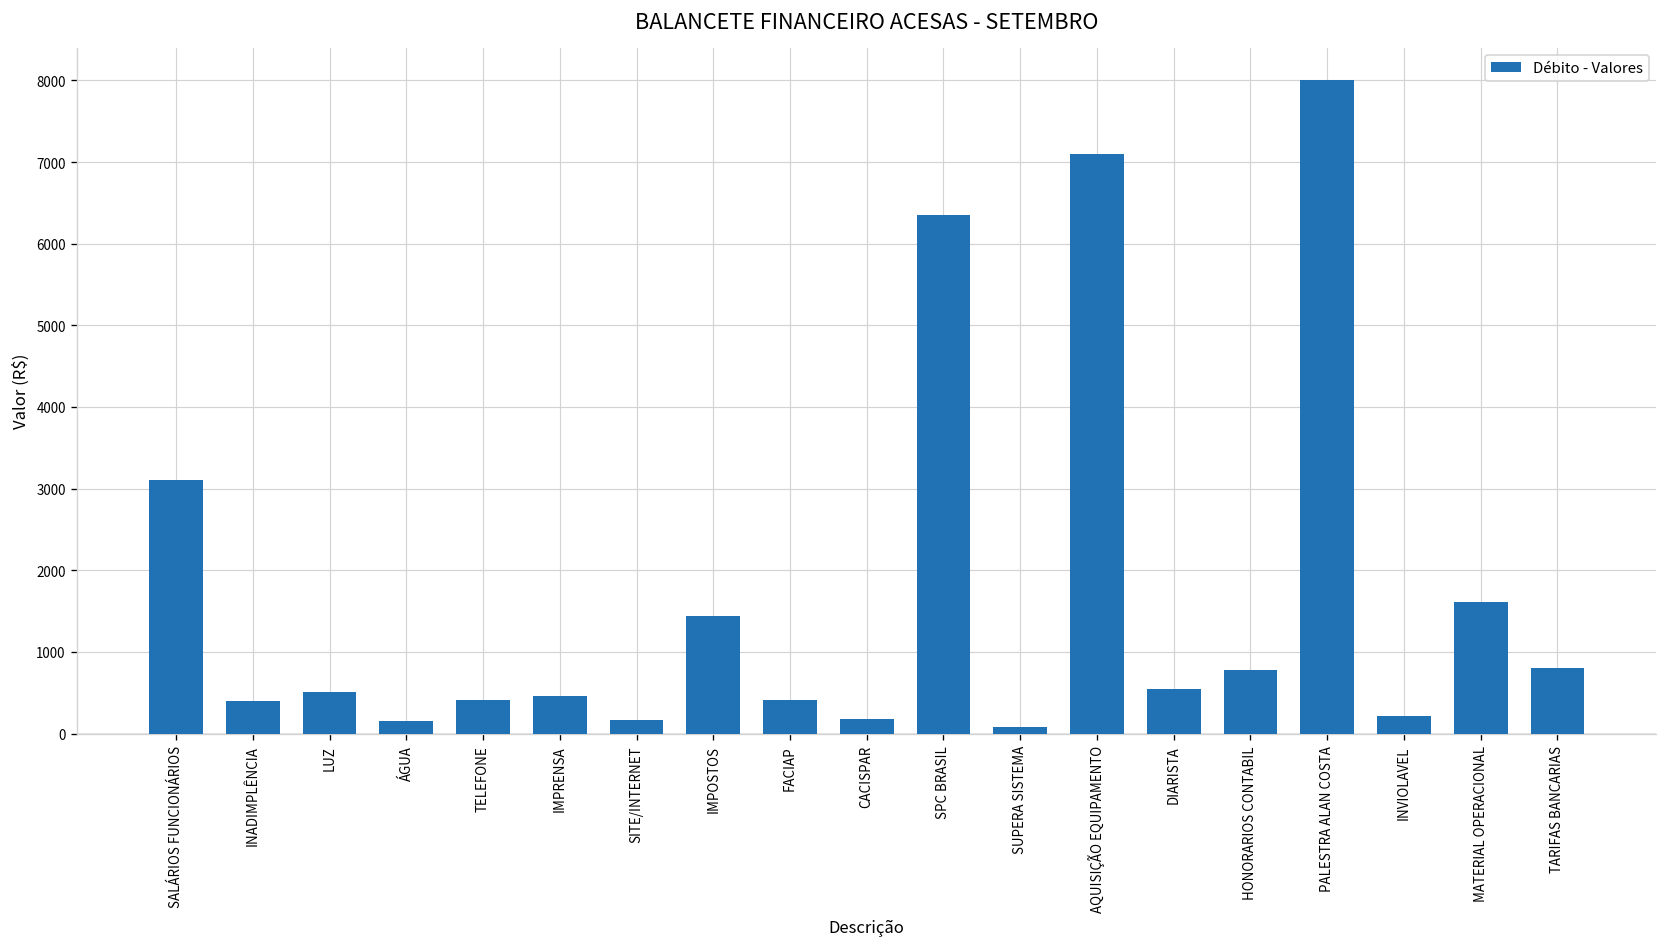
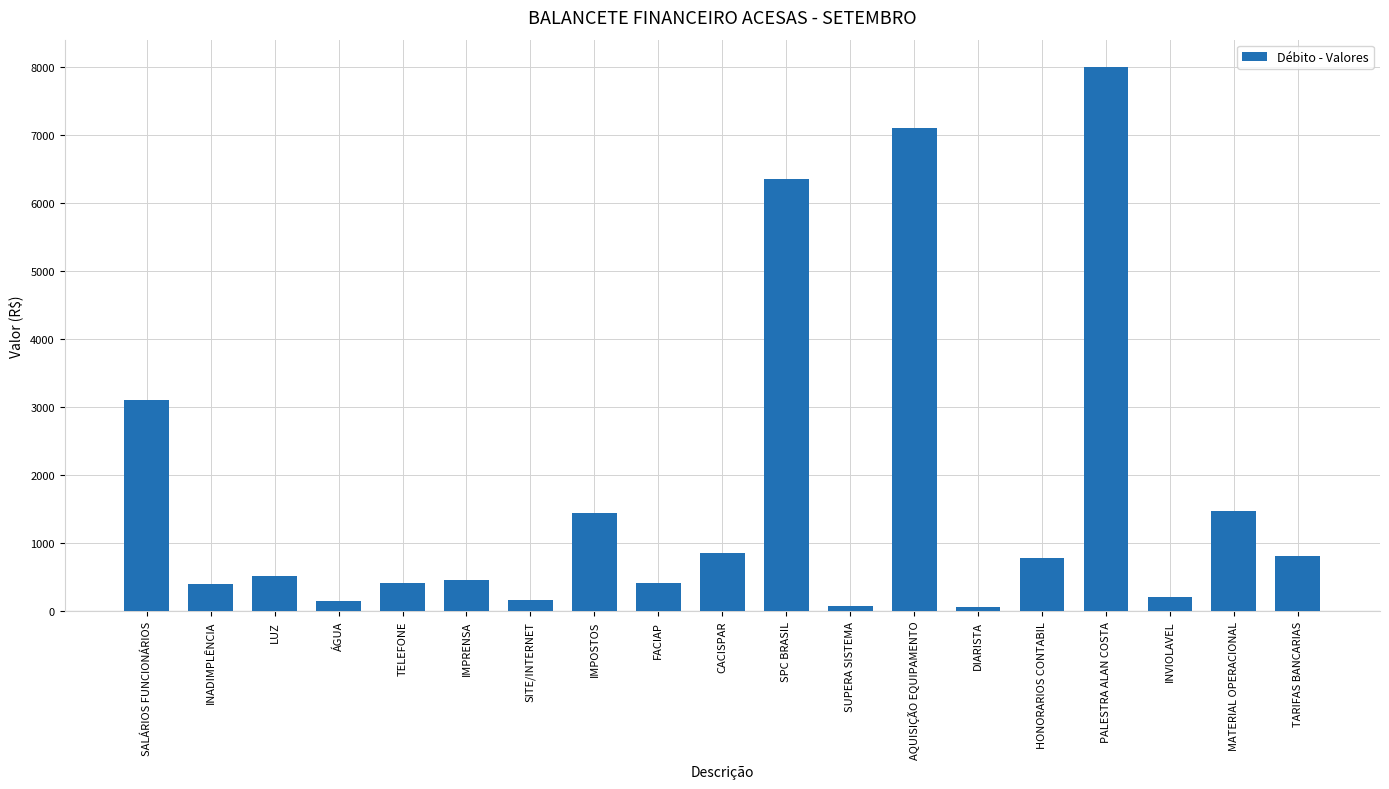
CACISPAR: 200 -> 900
DIARISTA: 500 -> 100
MATERIAL OPERACIONAL: 1600 -> 1500
